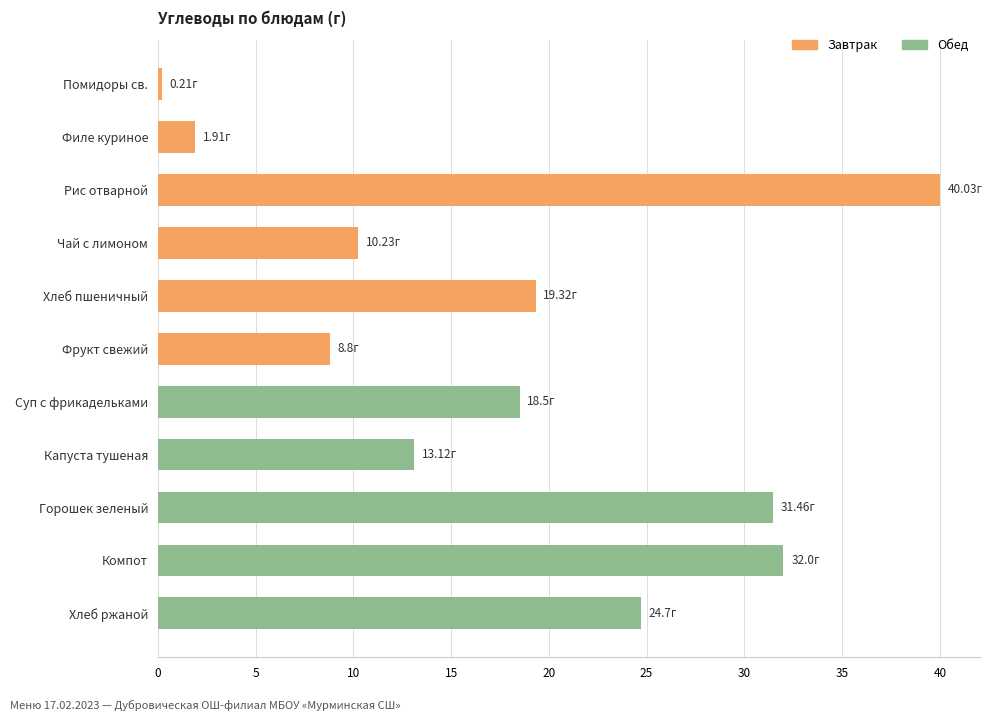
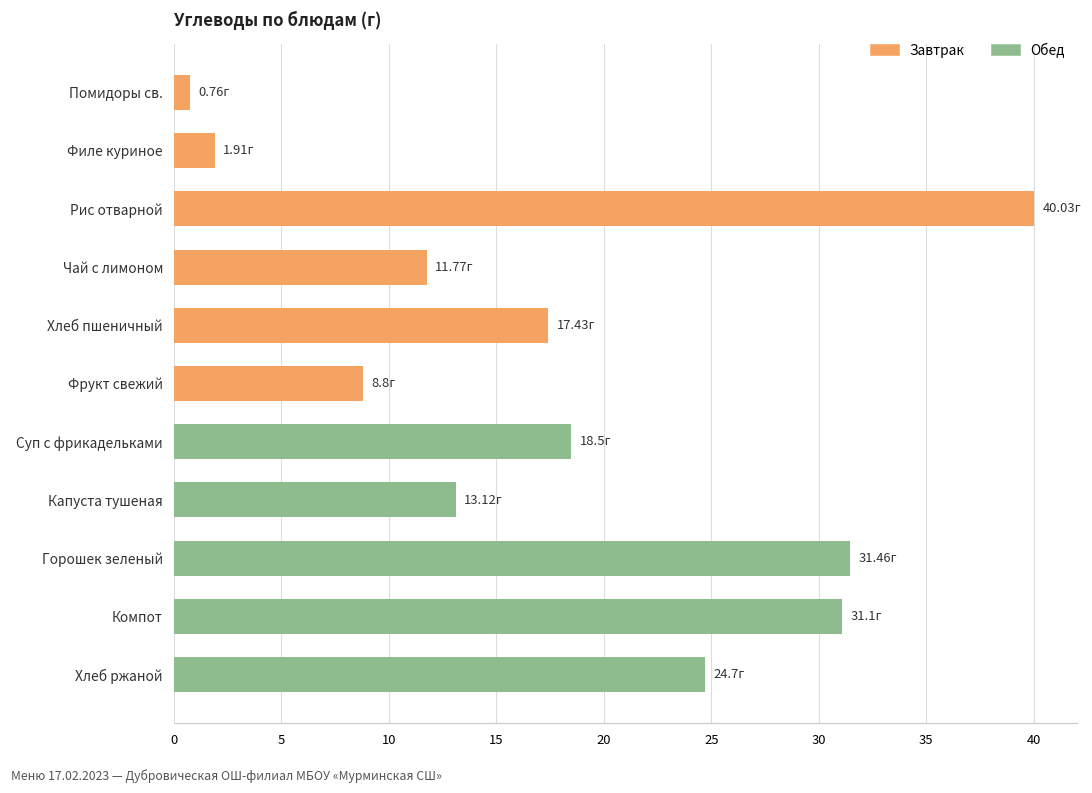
Помидоры св.: 0.21г -> 0.76г
Чай с лимоном: 10.23г -> 11.77г
Хлеб пшеничный: 19.32г -> 17.43г
Компот: 32.0г -> 31.1г
